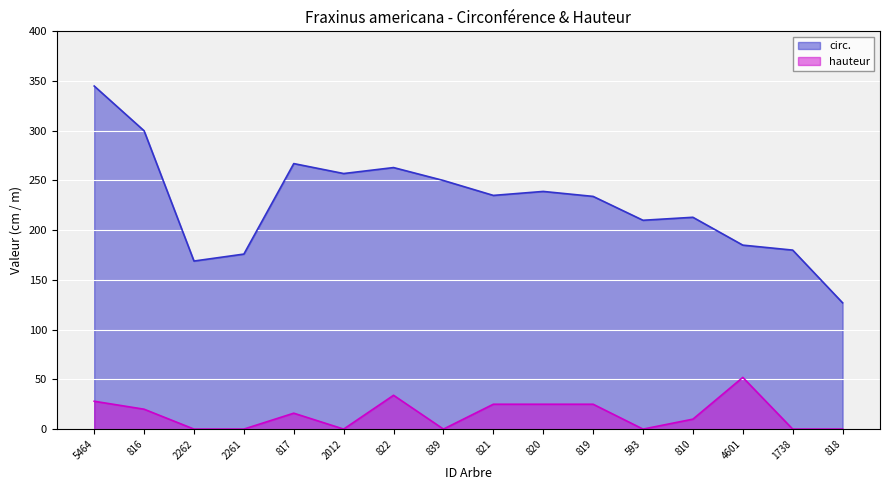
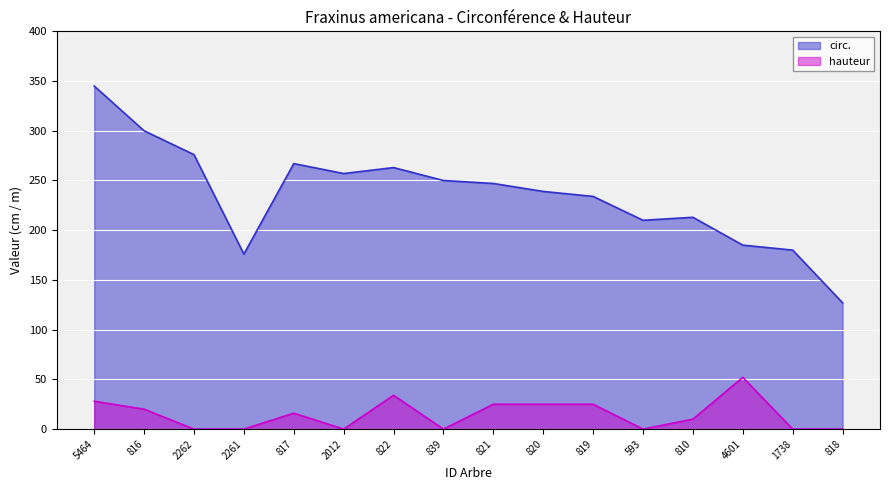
circ., 2262: 170 -> 280
circ., 821: 240 -> 250
